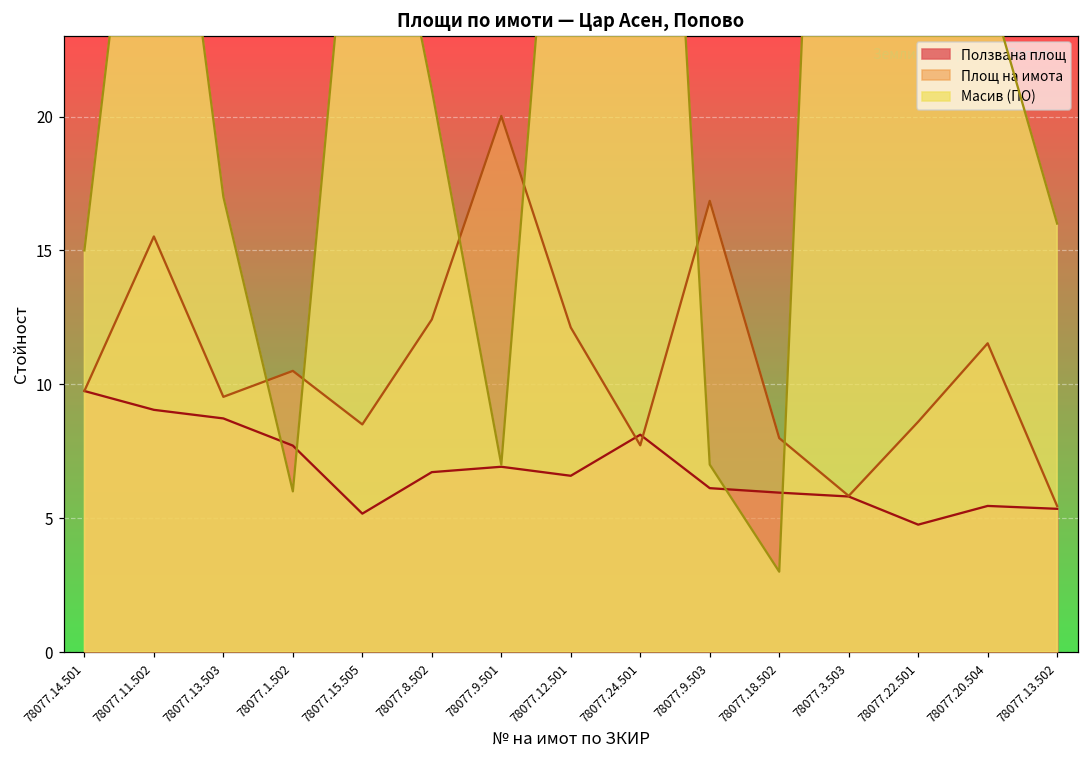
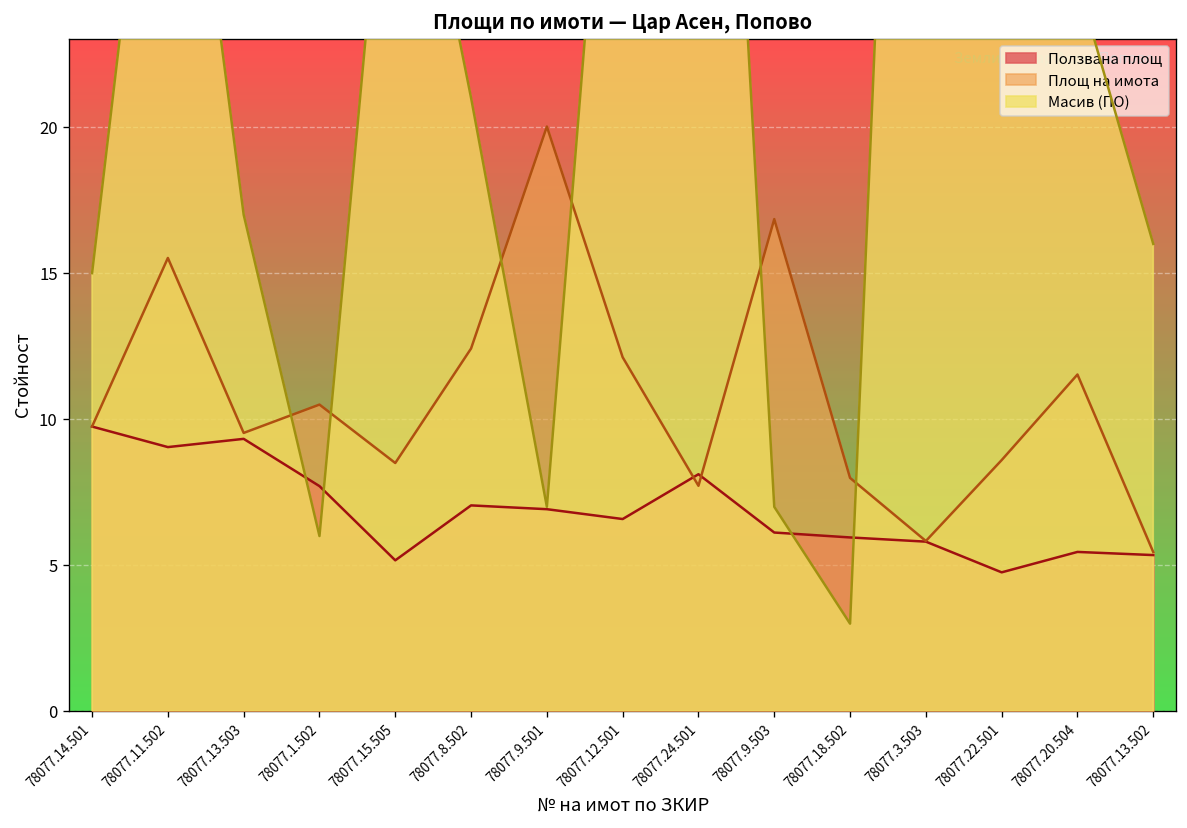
Ползвана площ, 78077.13.503: 8.7 -> 9.3
Ползвана площ, 78077.8.502: 6.7 -> 7.0
